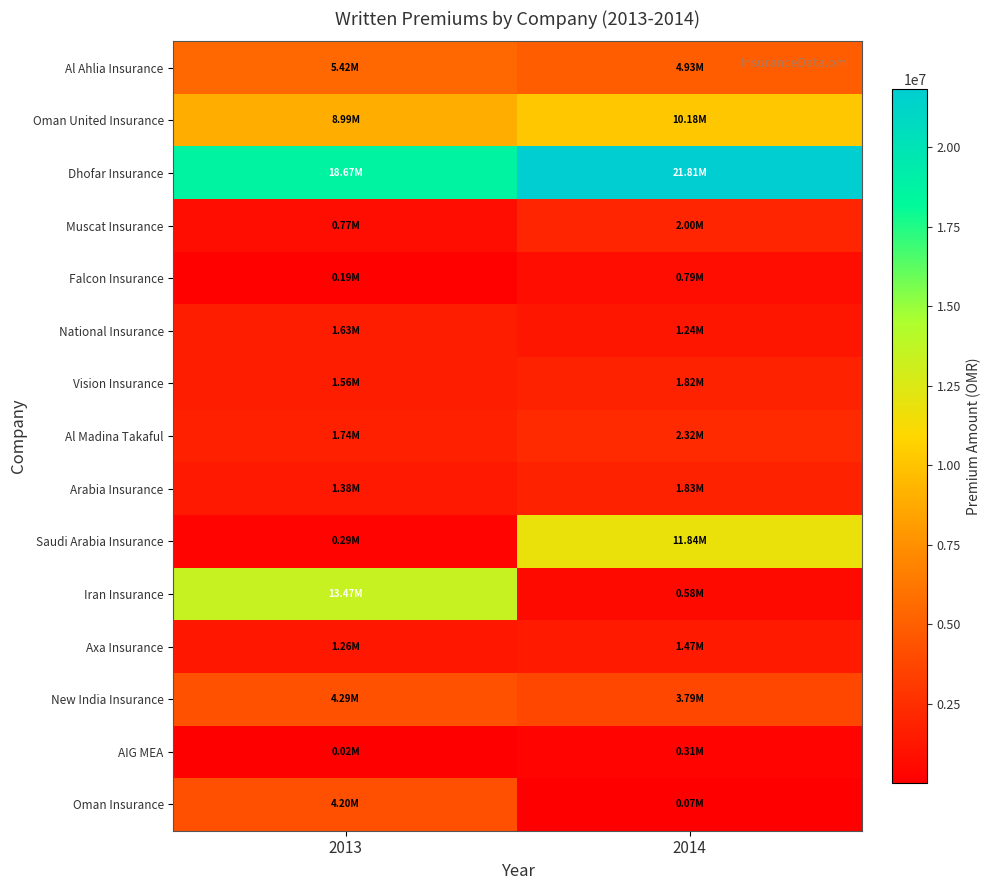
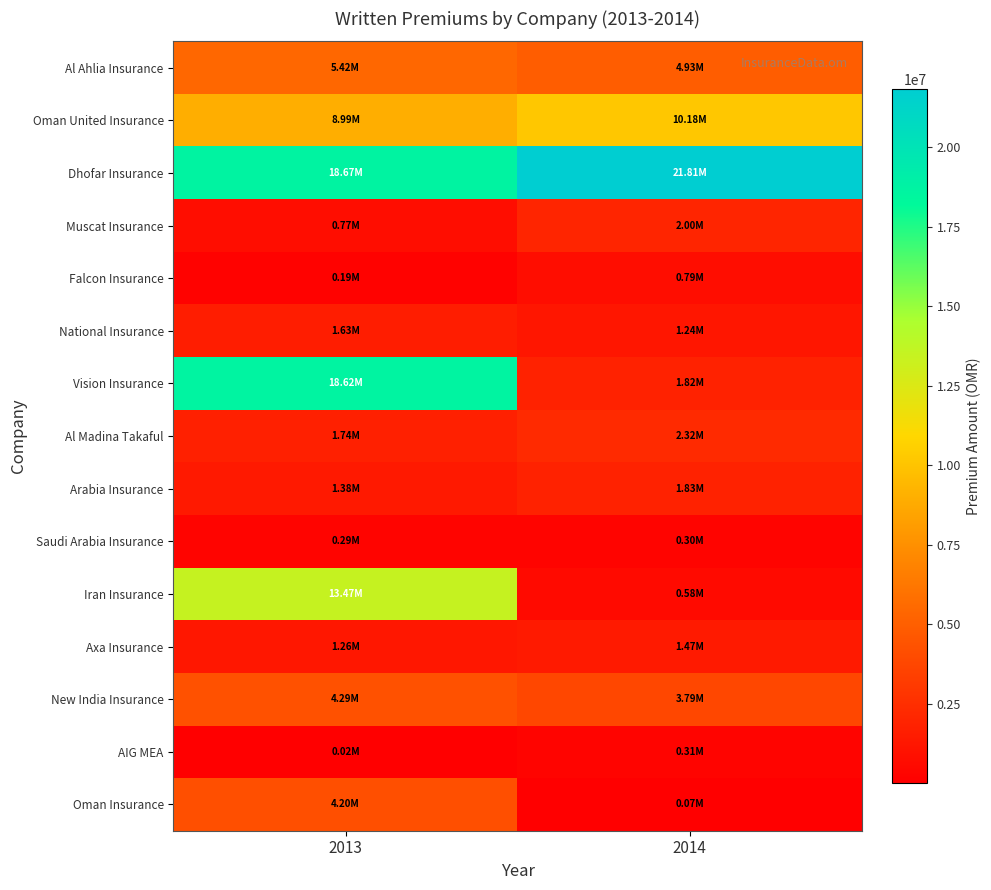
Vision Insurance, 2013: 1.56M -> 18.62M
Saudi Arabia Insurance, 2014: 11.84M -> 0.30M
